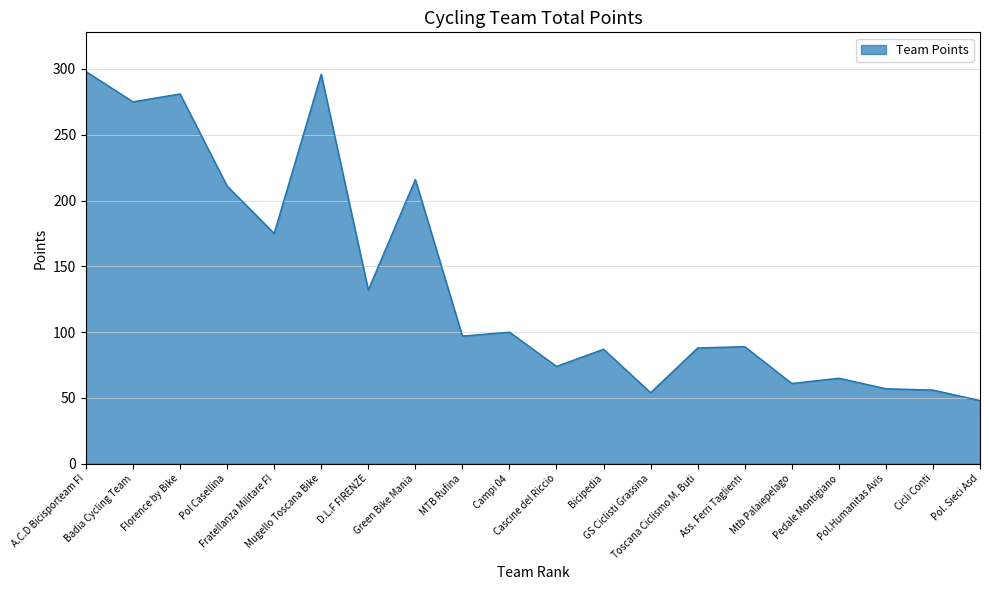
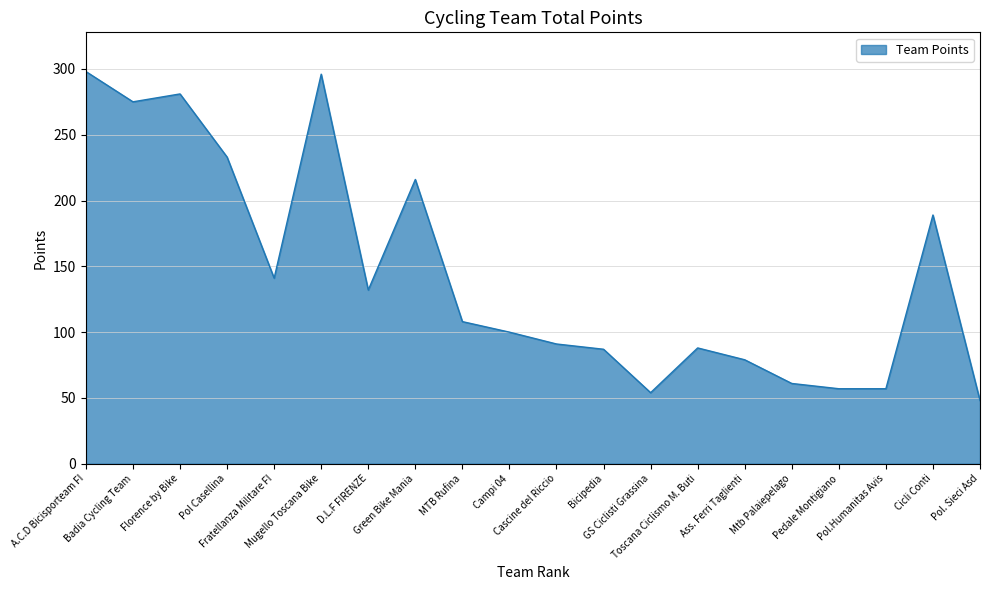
Pol Casellina: 211 -> 233
Fratellanza Militare FI: 175 -> 141
MTB Rufina: 97 -> 108
Cascine del Riccio: 74 -> 91
Ass. Ferri Taglienti: 89 -> 79
Pedale Montigiano: 65 -> 57
Cicli Conti: 56 -> 189
